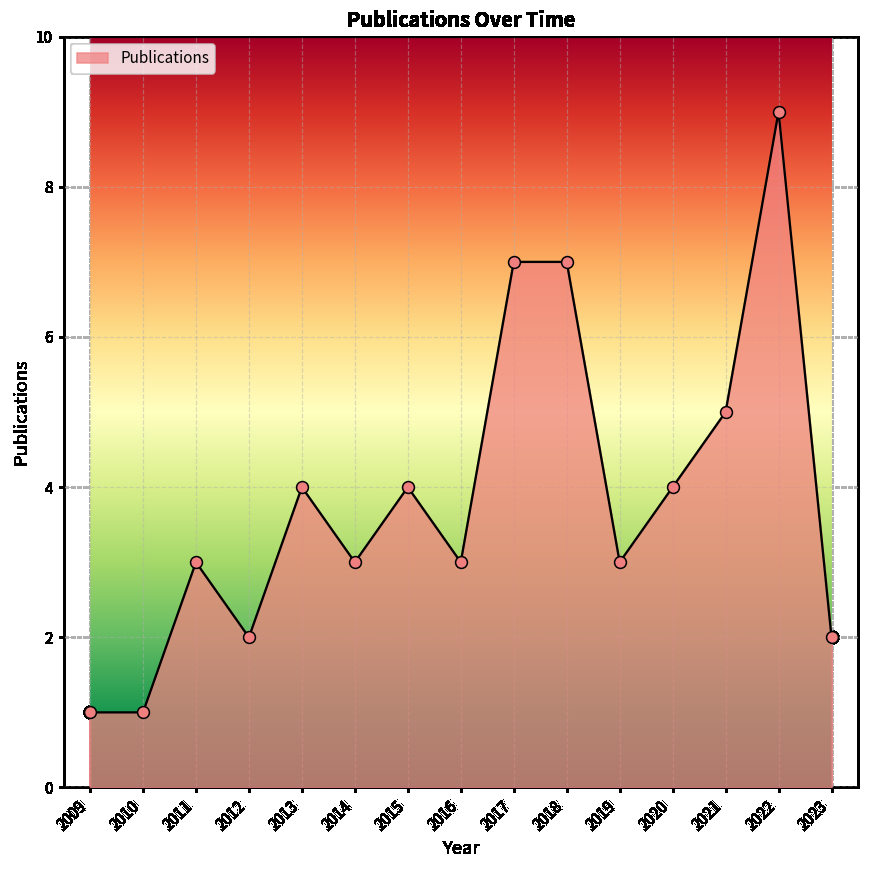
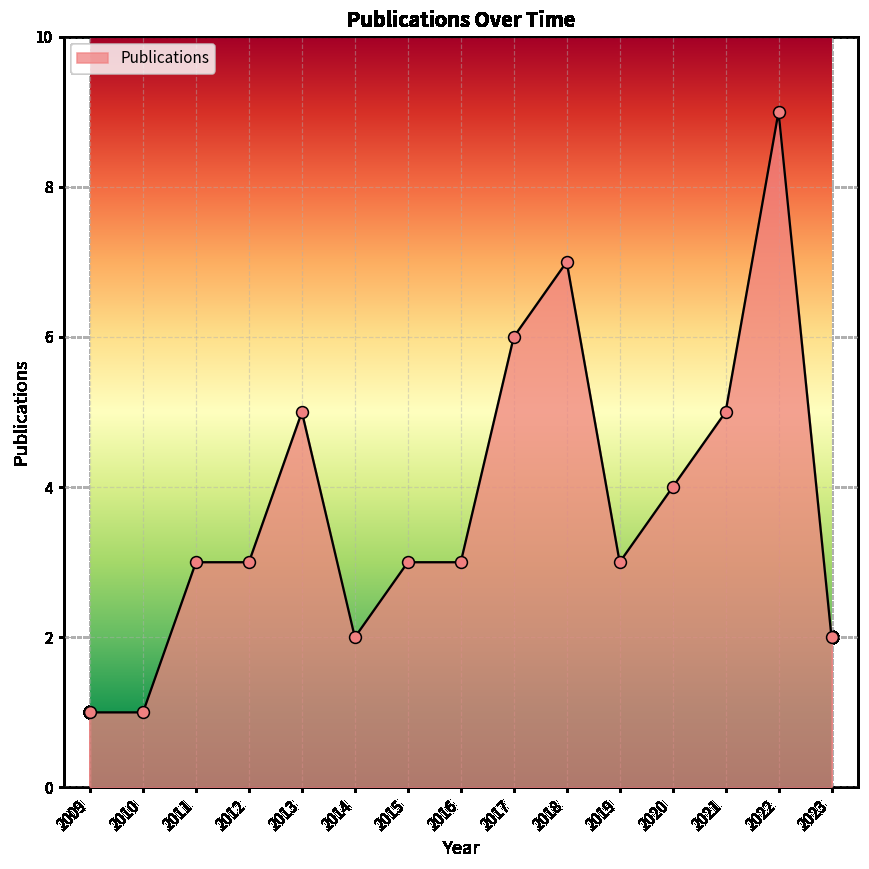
2012: 2 -> 3
2013: 4 -> 5
2014: 3 -> 2
2015: 4 -> 3
2017: 7 -> 6
